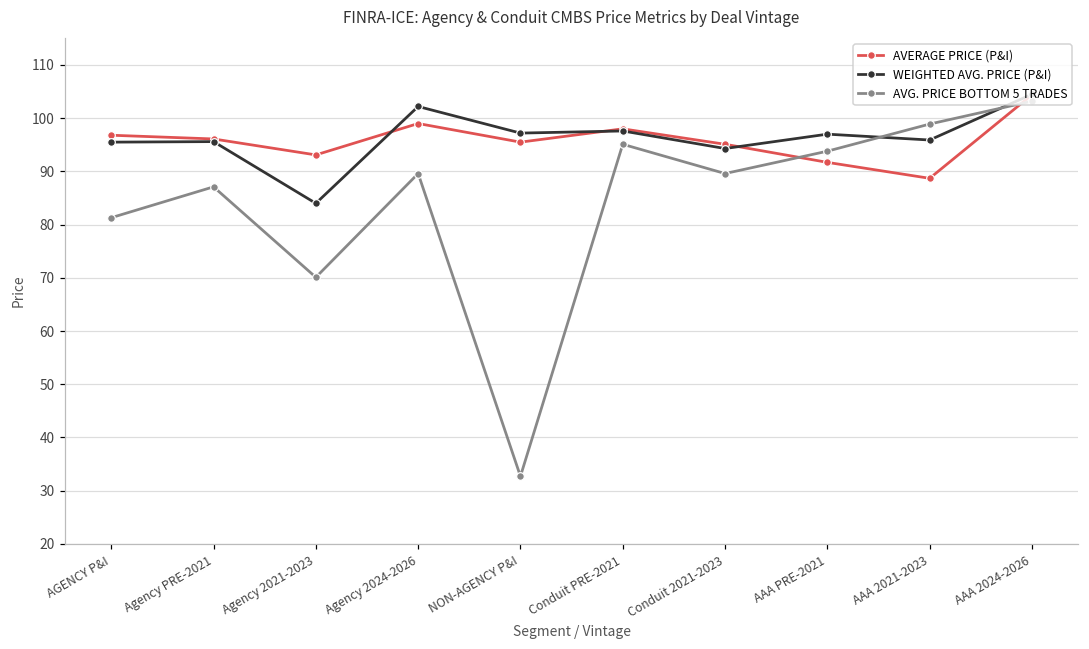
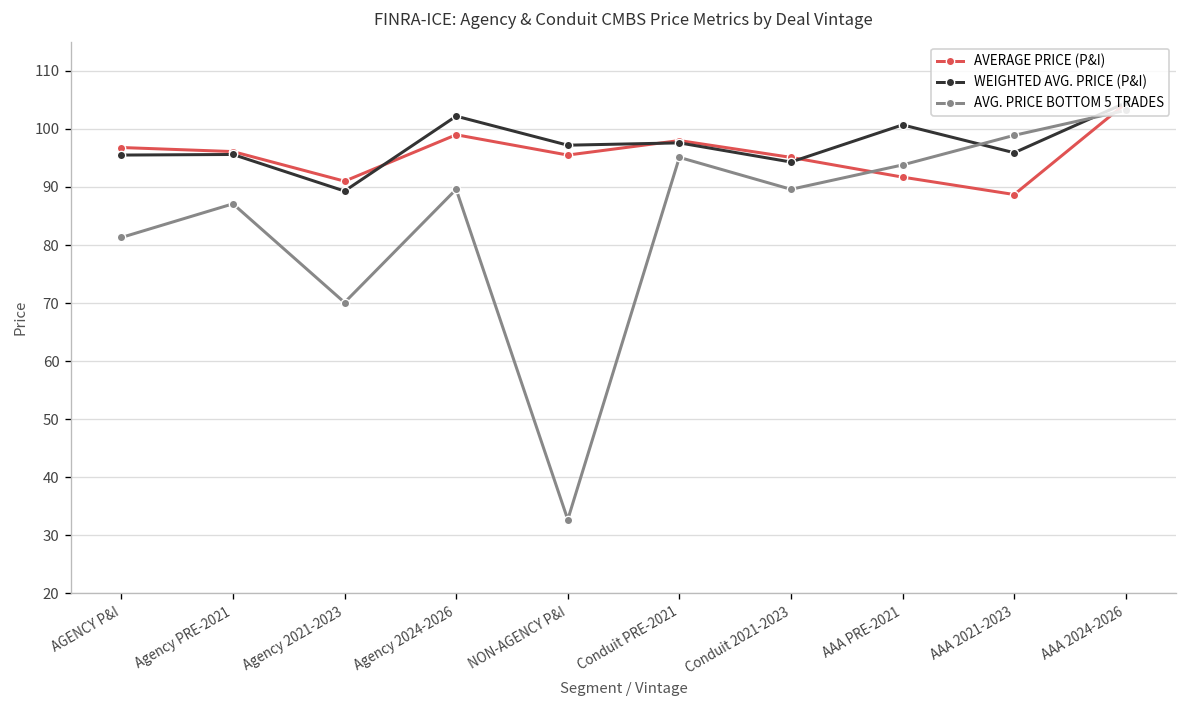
AVERAGE PRICE (P&I), Agency 2021-2023: 93 -> 91
WEIGHTED AVG. PRICE (P&I), Agency 2021-2023: 84 -> 89
WEIGHTED AVG. PRICE (P&I), AAA PRE-2021: 97 -> 101
